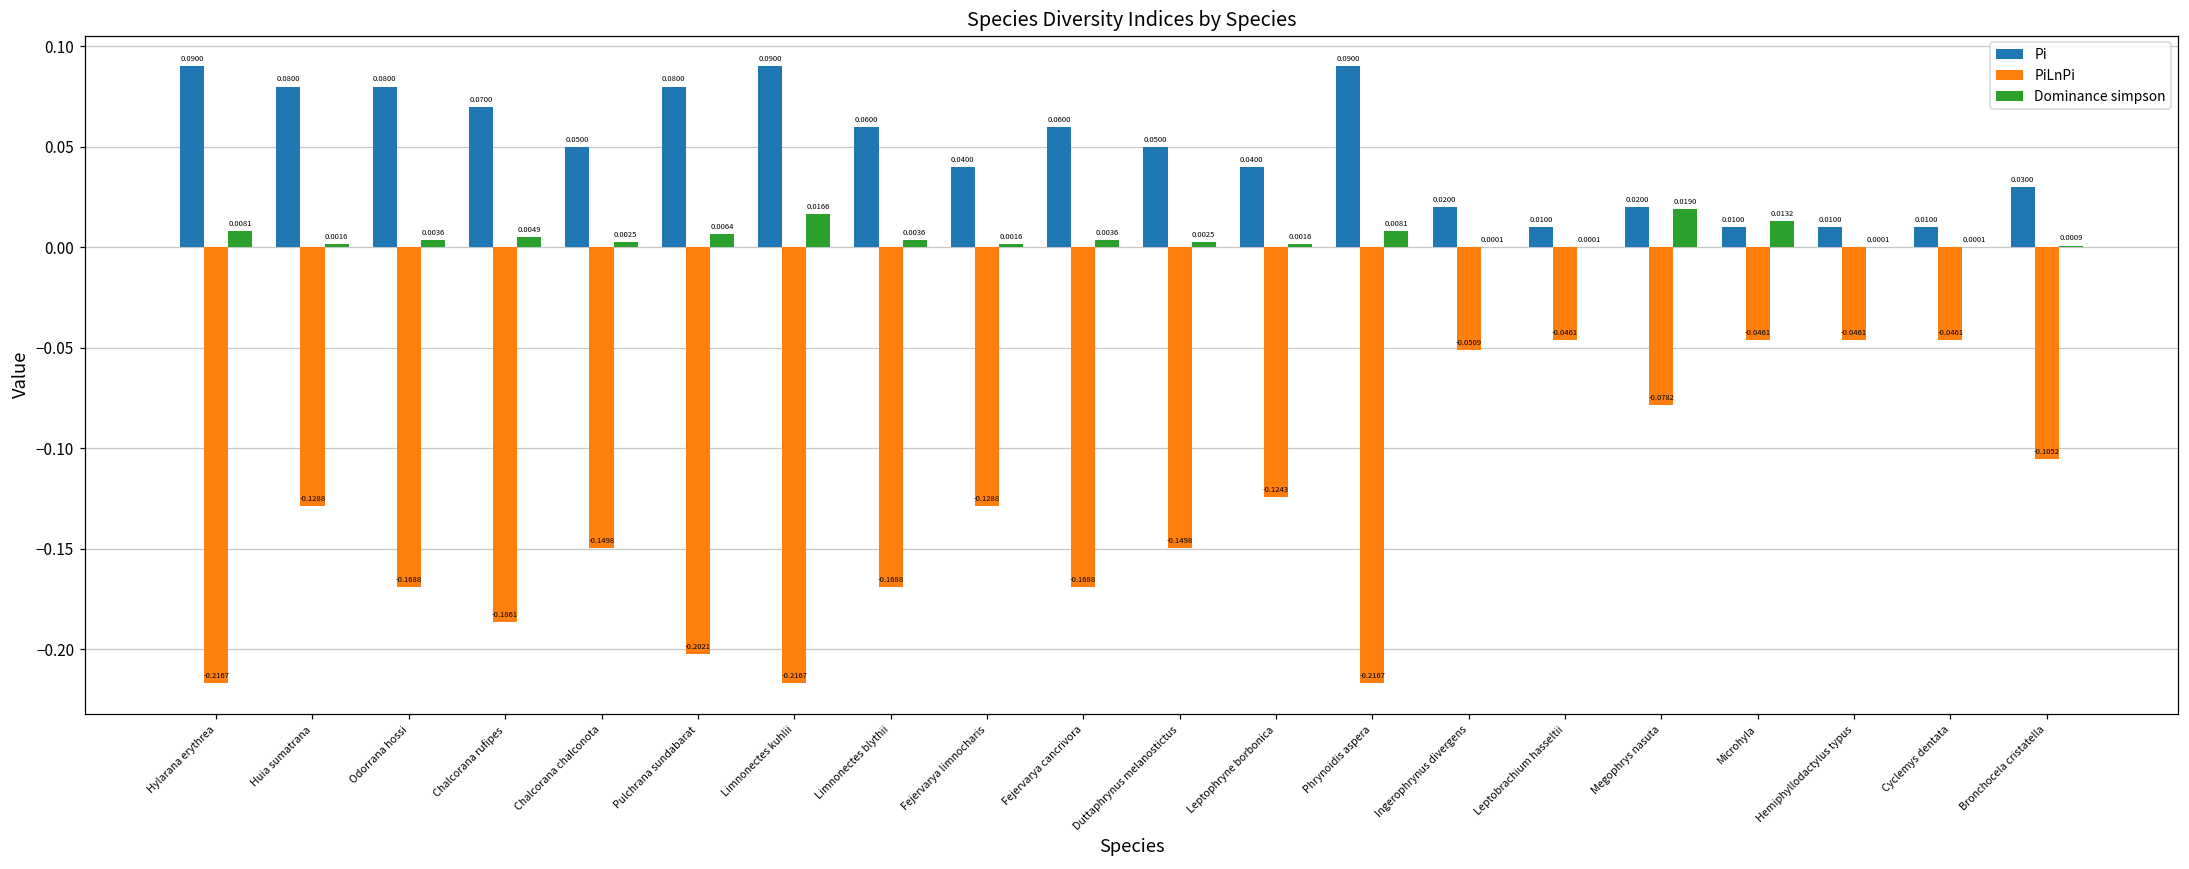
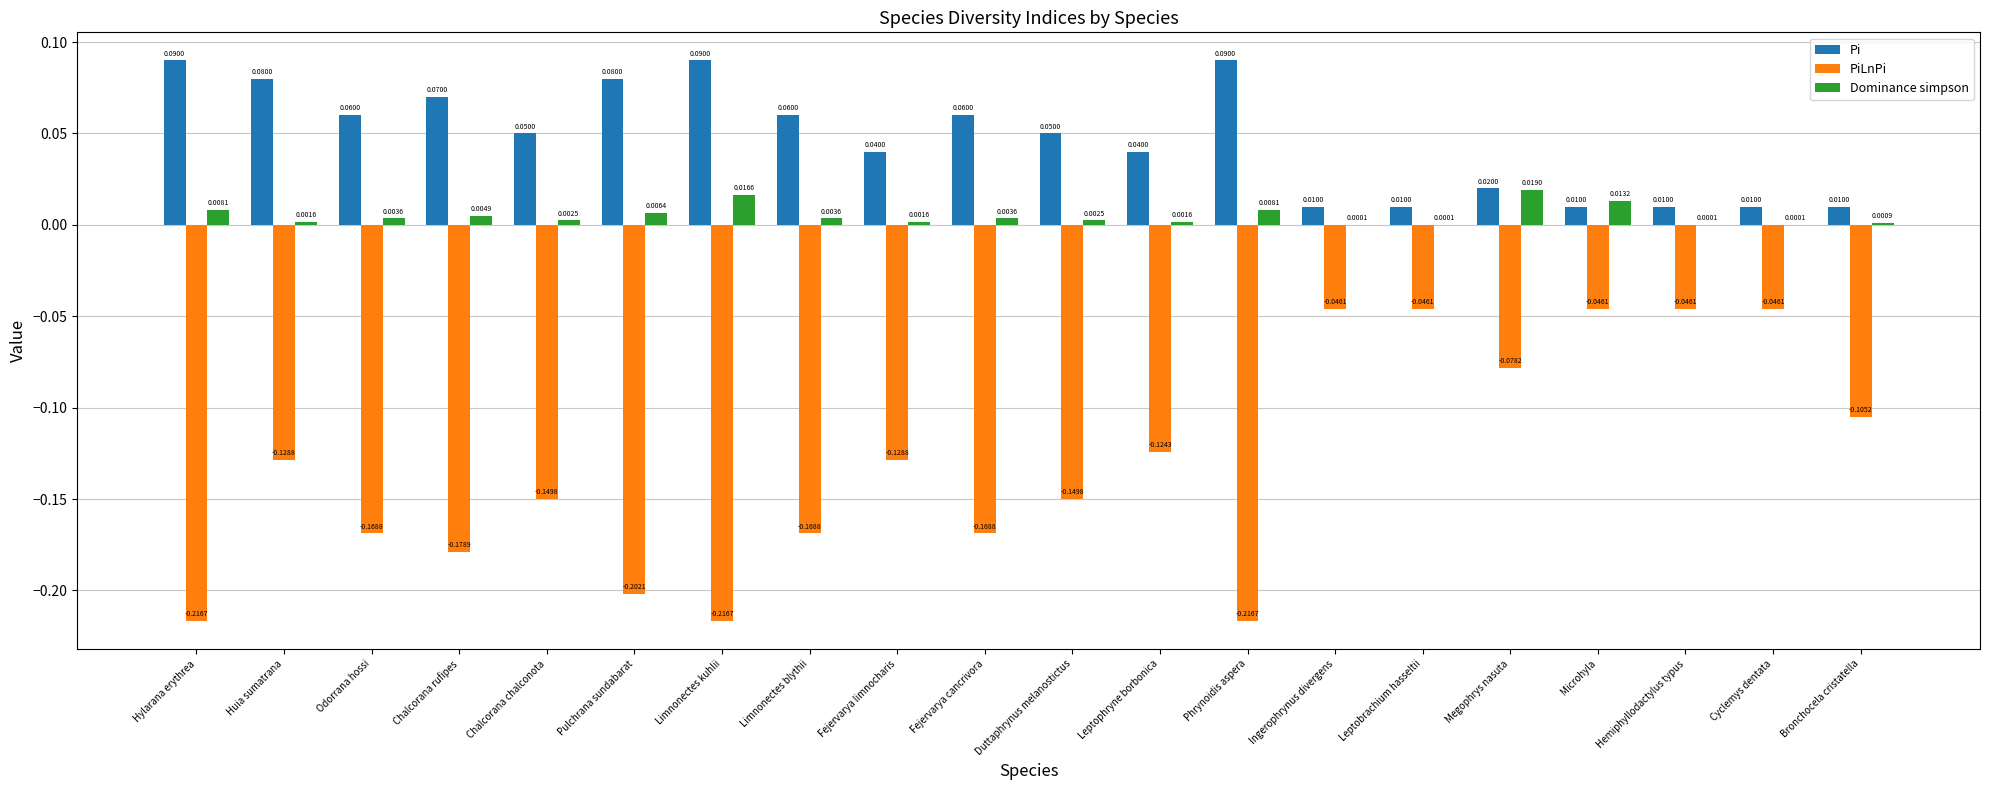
Pi, Odorrana hossi: 0.0800 -> 0.0600
PiLnPi, Chalcorana rufipes: -0.1861 -> -0.1789
Pi, Ingerophrynus divergens: 0.0200 -> 0.0100
PiLnPi, Ingerophrynus divergens: -0.0509 -> -0.0461
Pi, Bronchocela cristatella: 0.0300 -> 0.0100
